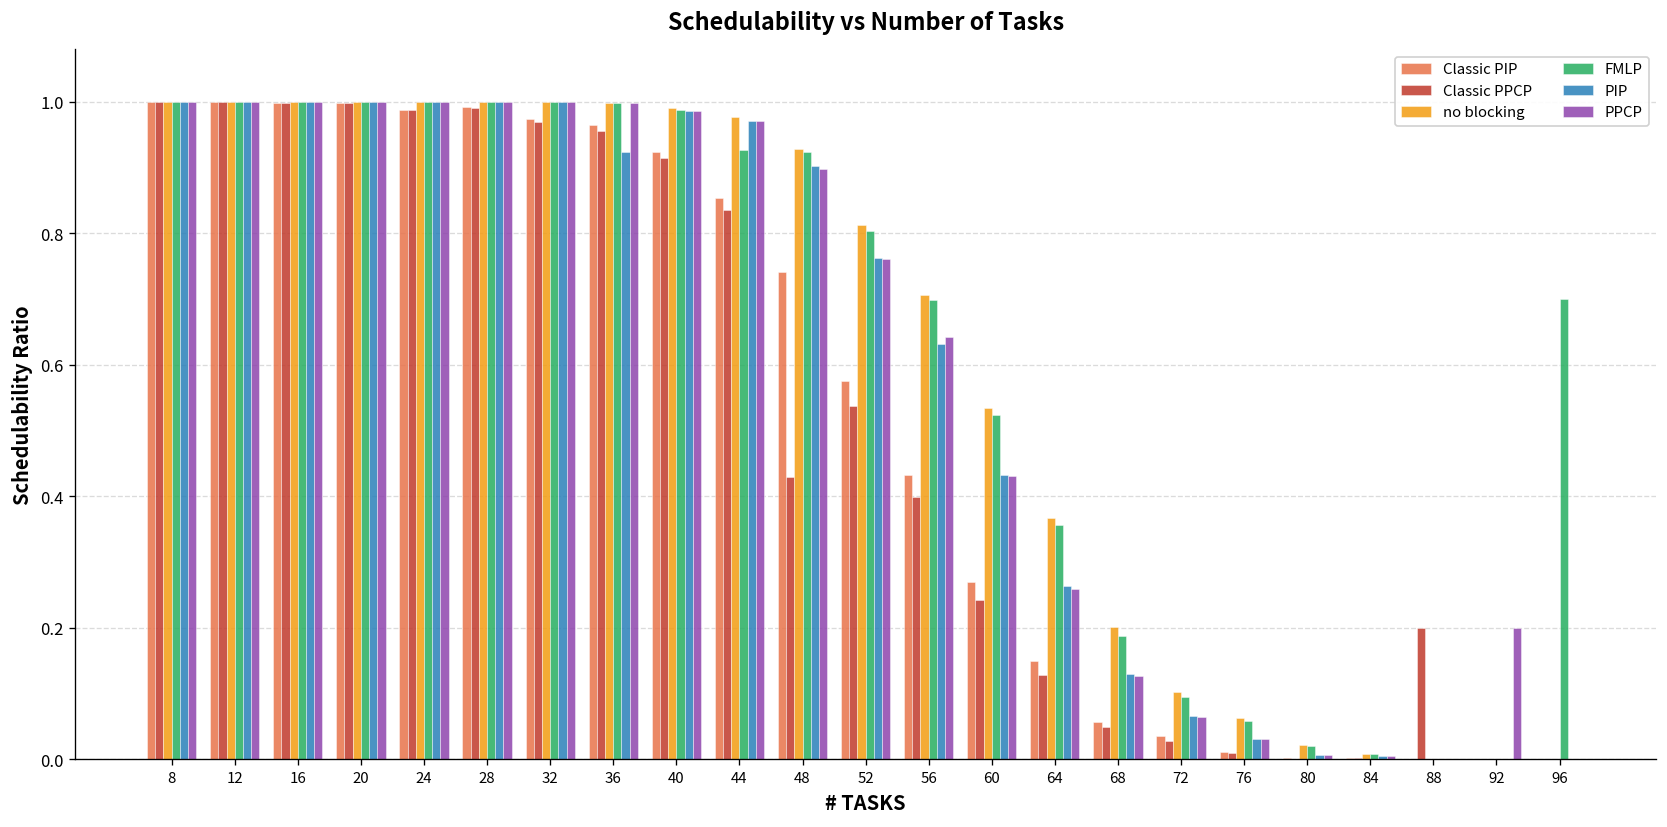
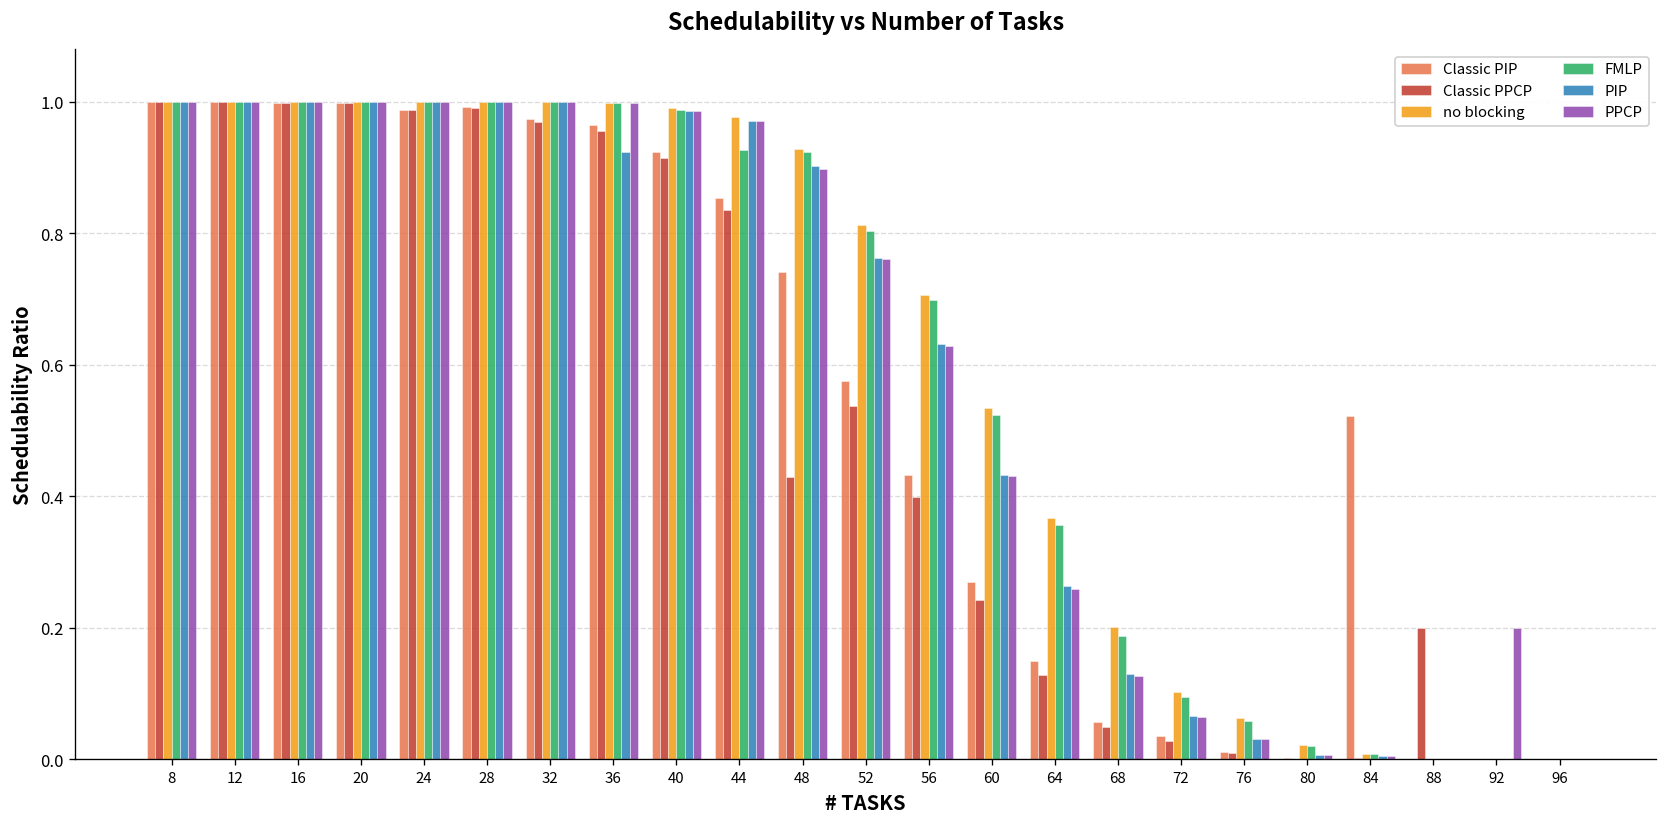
PPCP, 56: 0.64 -> 0.63
Classic PIP, 84: 0.00 -> 0.52
FMLP, 96: 0.7 -> 0.0
